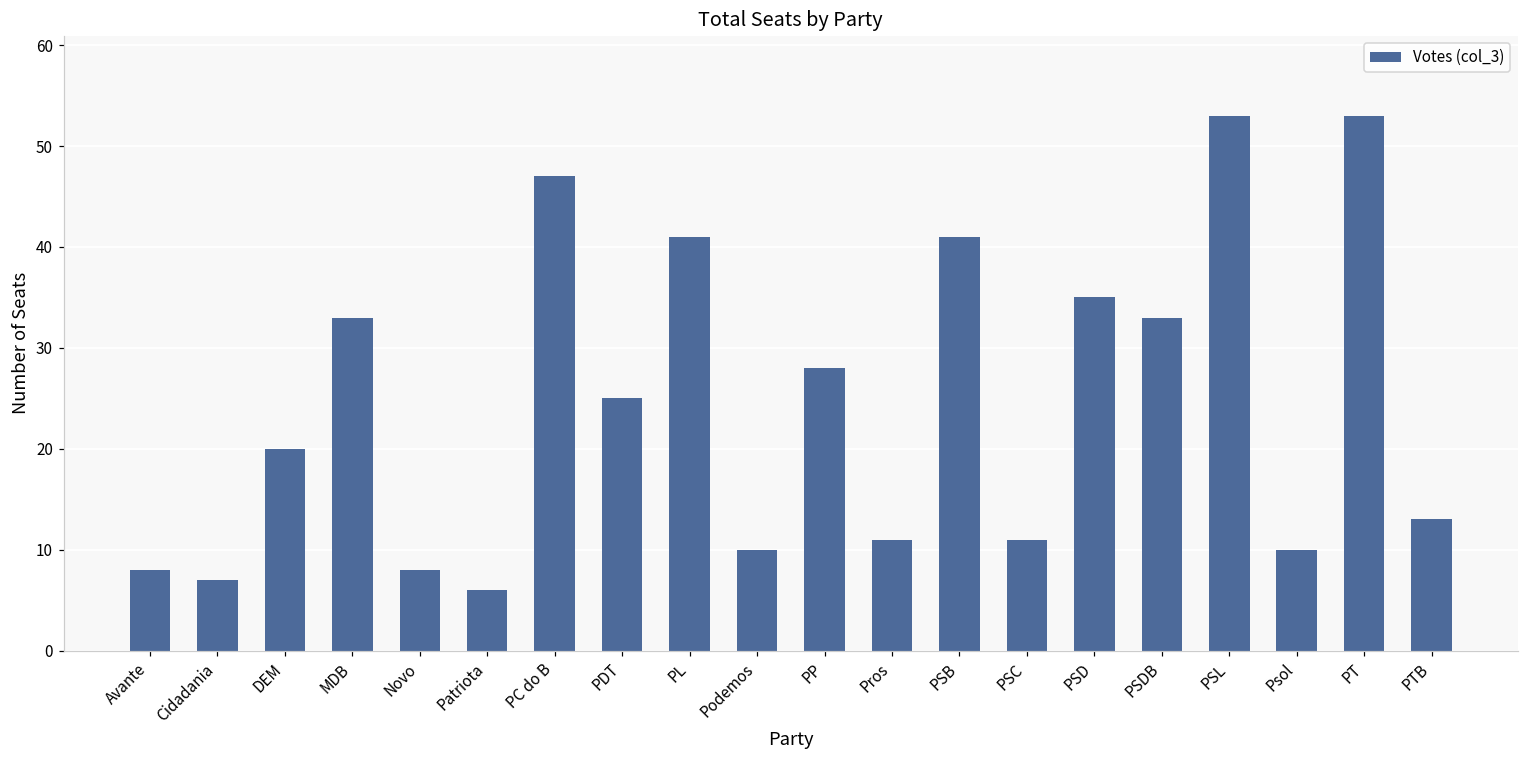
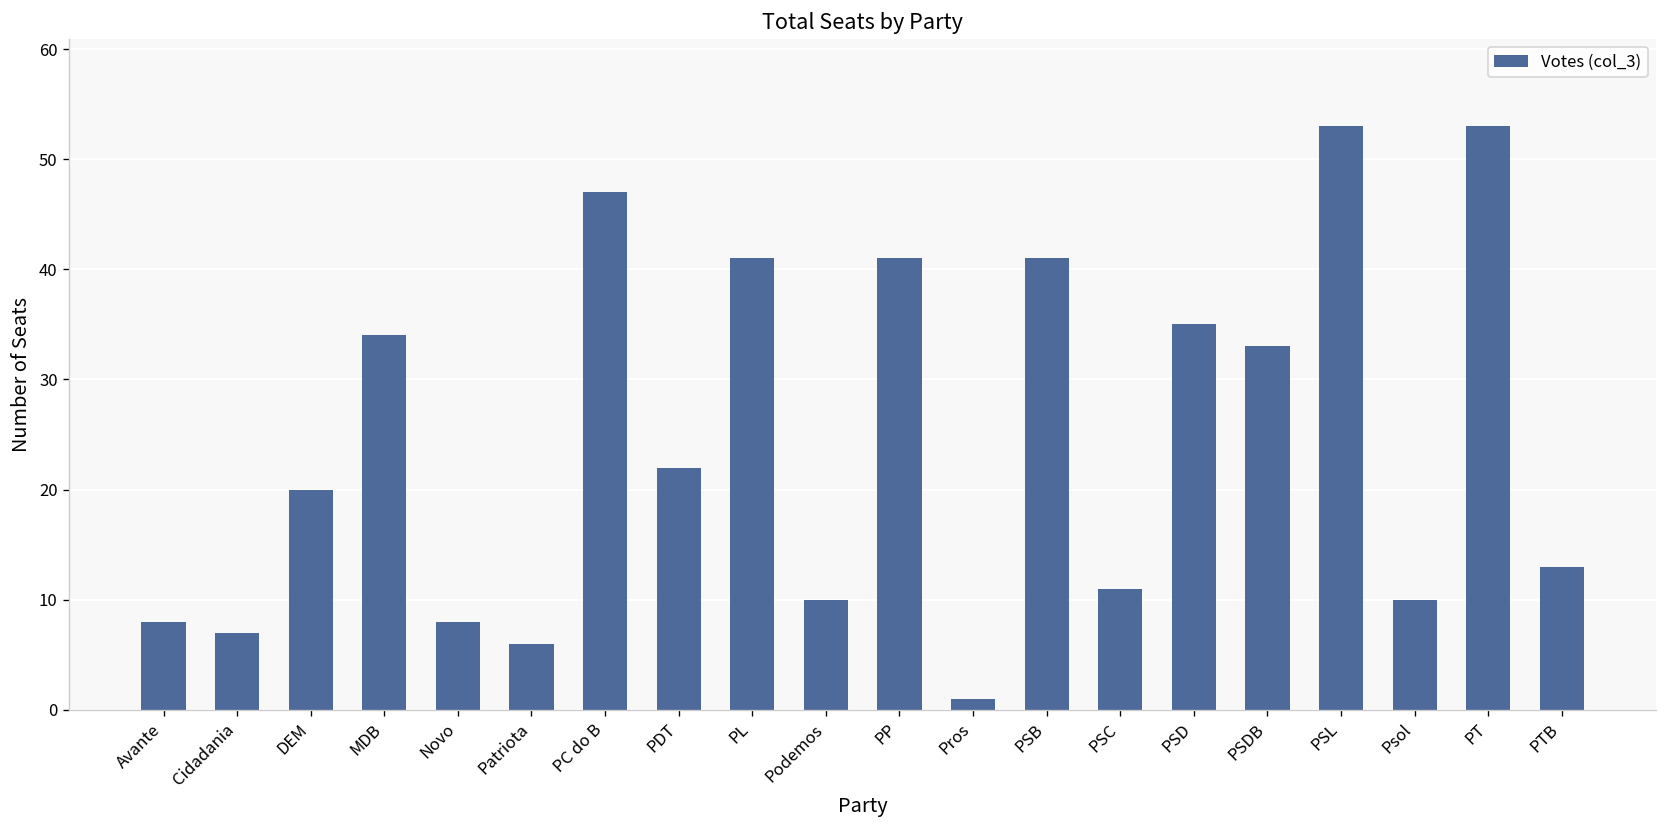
MDB: 33 -> 34
PDT: 25 -> 22
PP: 28 -> 41
Pros: 11 -> 1
